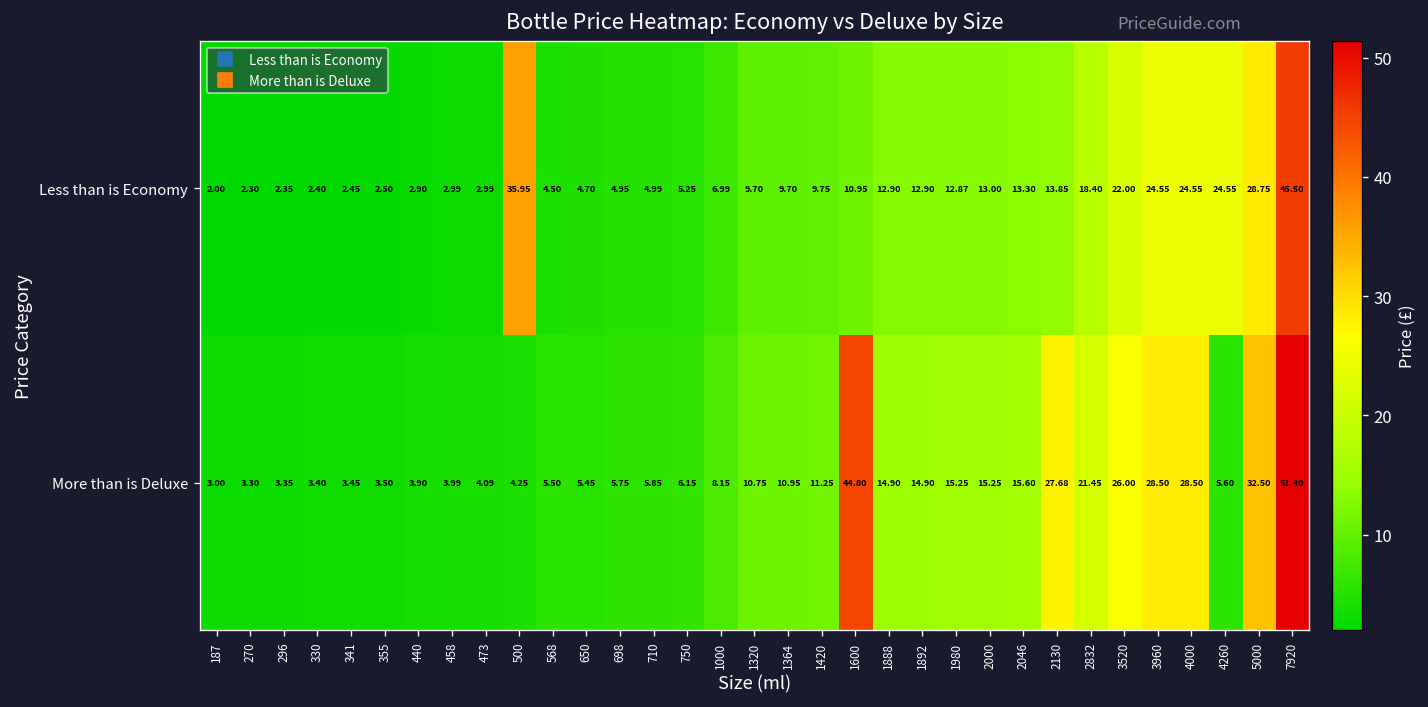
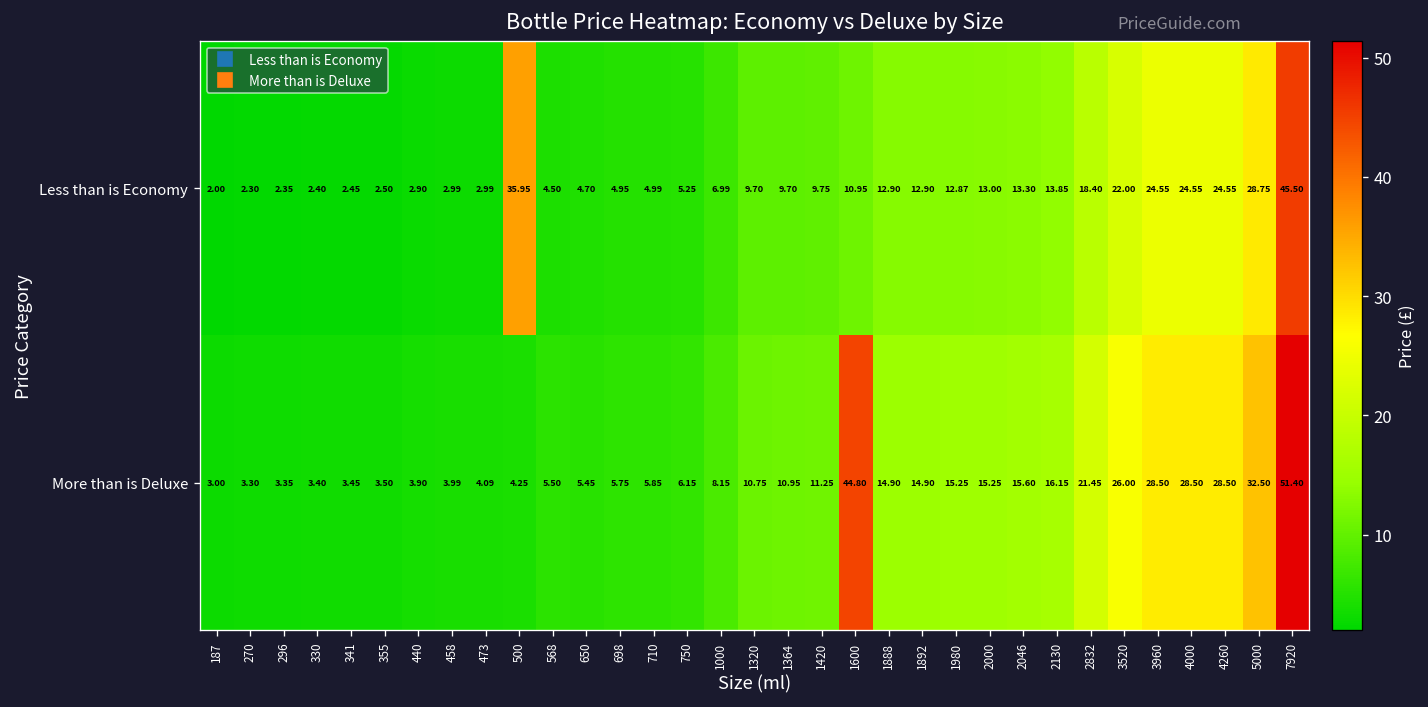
More than is Deluxe, 2130: 27.68 -> 16.15
More than is Deluxe, 4260: 5.60 -> 28.50
